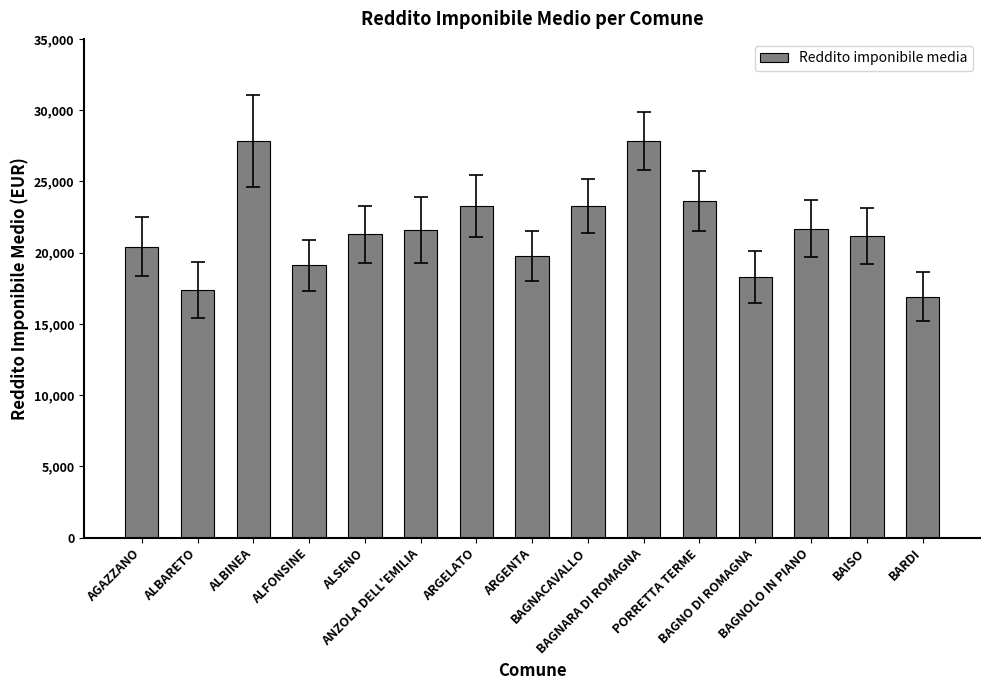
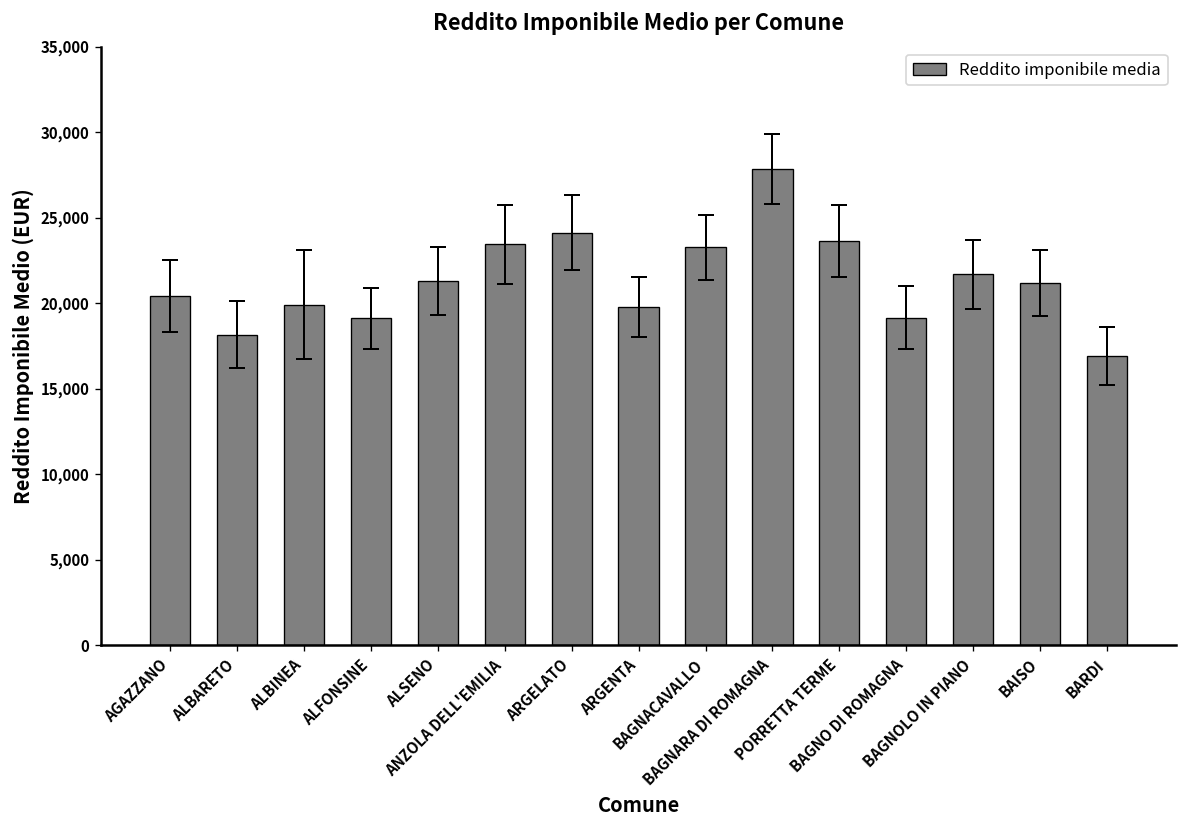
Reddito imponibile media, ALBARETO: 17,400 -> 18,200
Reddito imponibile media, ALBINEA: 27,800 -> 19,900
Reddito imponibile media, ANZOLA DELL'EMILIA: 21,600 -> 23,400
Reddito imponibile media, ARGELATO: 23,300 -> 24,100
Reddito imponibile media, BAGNO DI ROMAGNA: 18,300 -> 19,200
